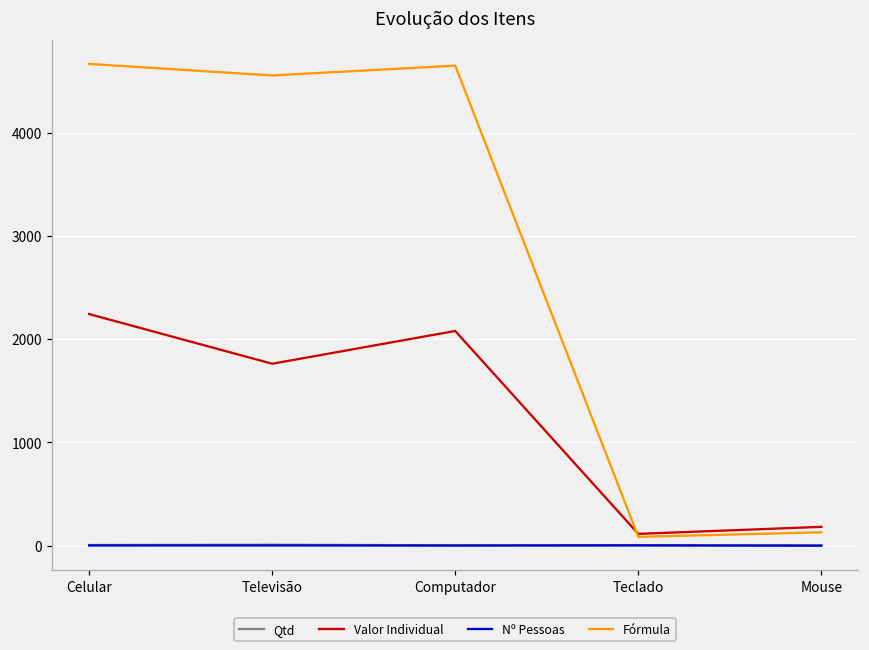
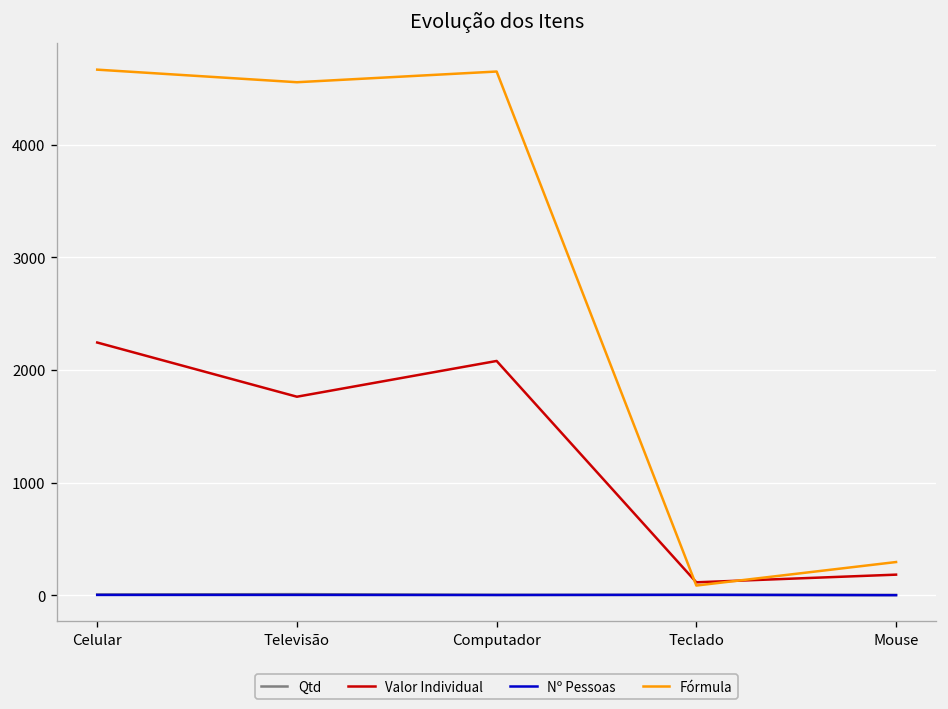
Fórmula, Mouse: 100 -> 300
